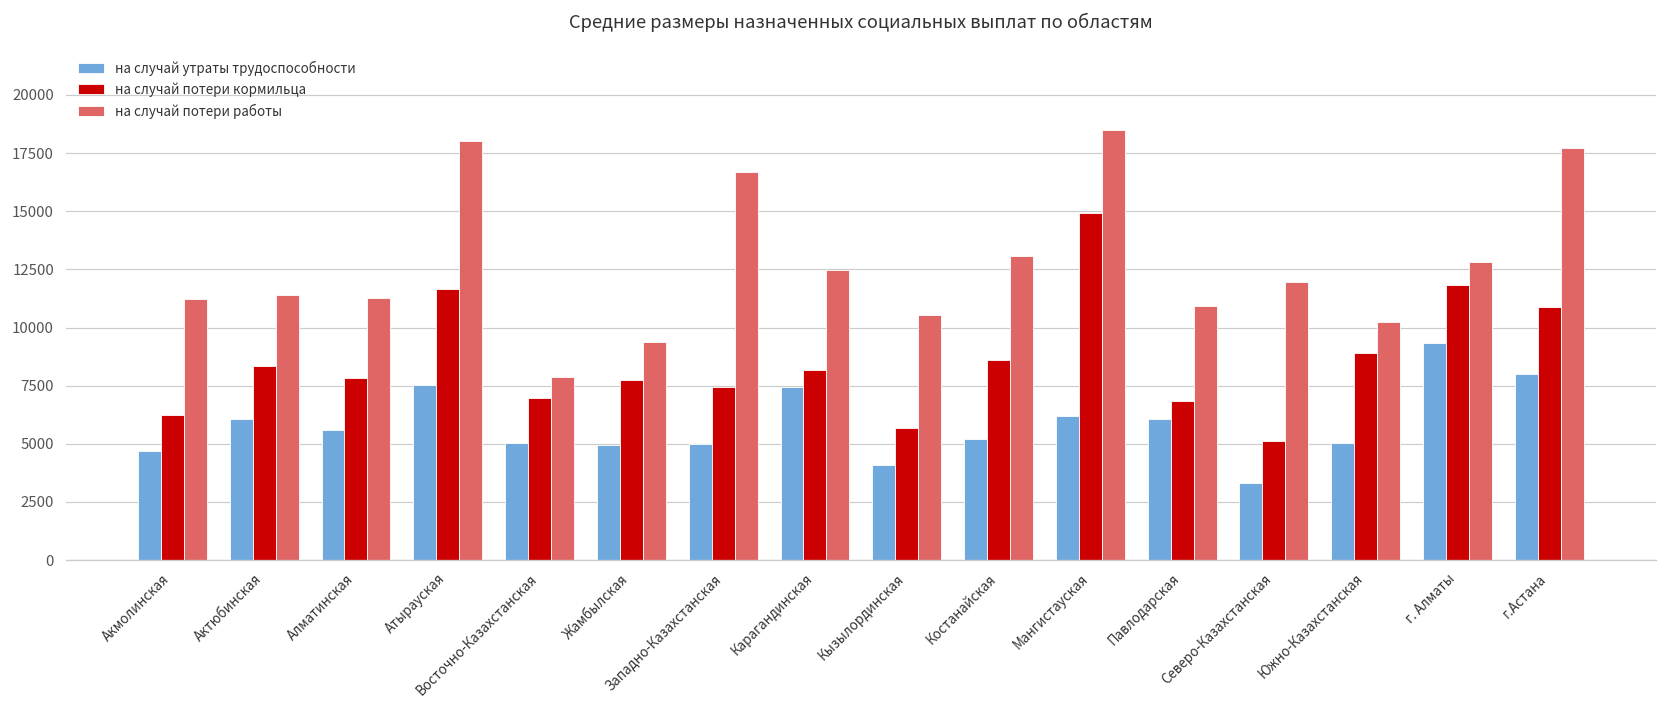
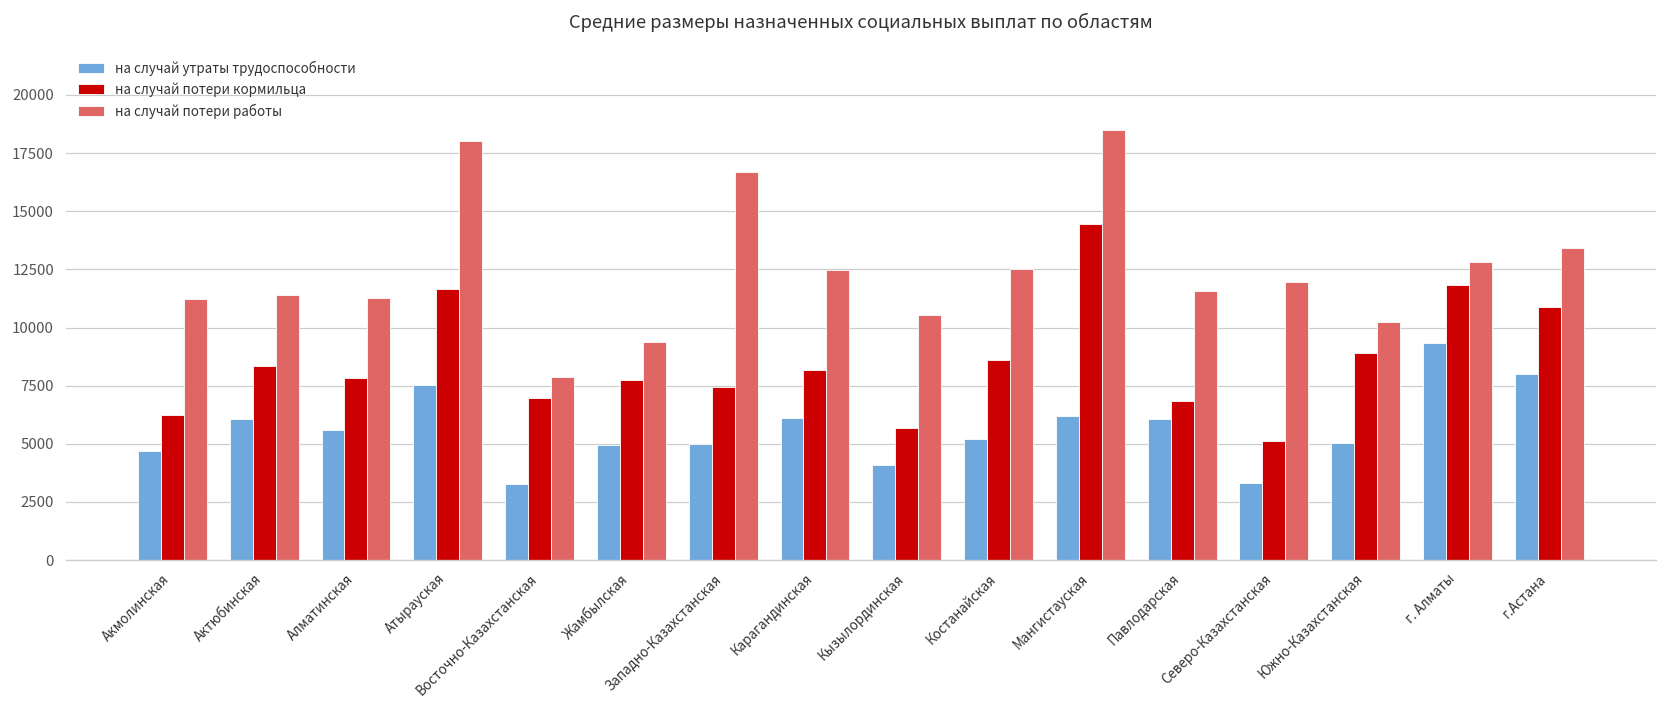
на случай утраты трудоспособности, Восточно-Казахстанская: 5000 -> 3300
на случай утраты трудоспособности, Карагандинская: 7500 -> 6100
на случай потери работы, Костанайская: 13100 -> 12500
на случай потери кормильца, Мангистауская: 14900 -> 14500
на случай потери работы, Павлодарская: 10900 -> 11600
на случай потери работы, г.Астана: 17700 -> 13400
